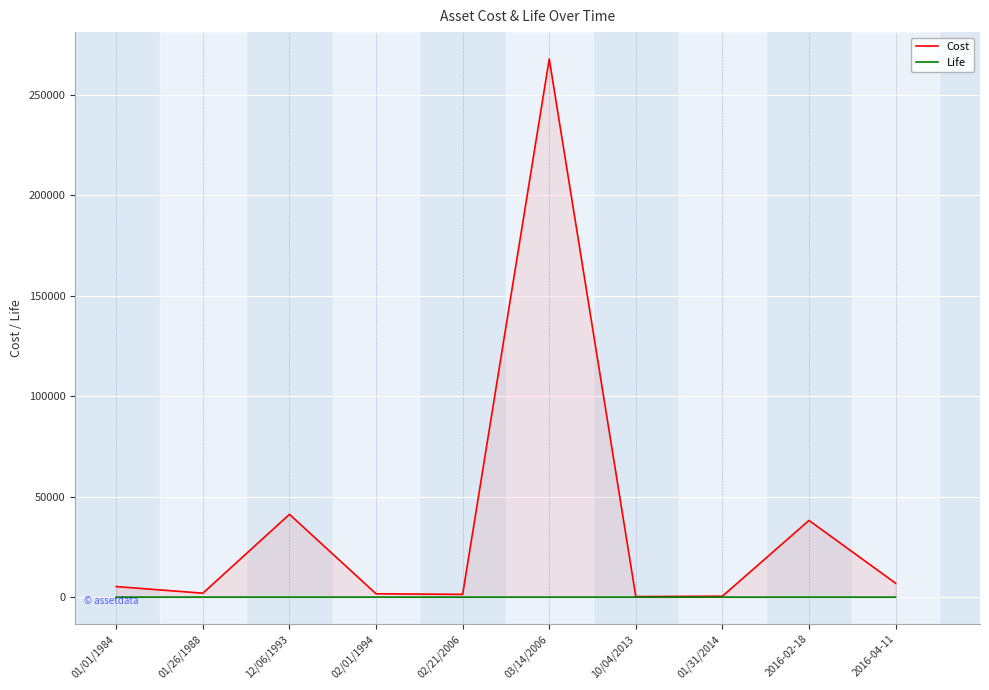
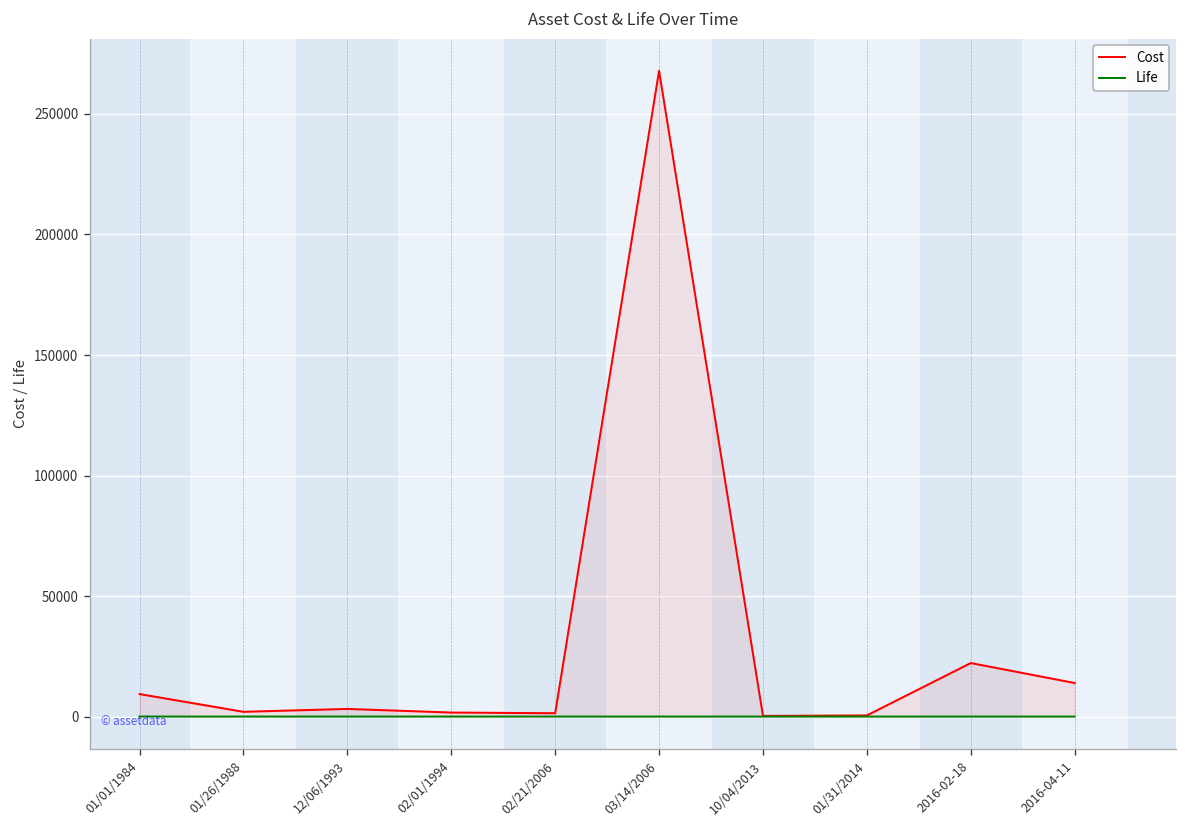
Cost, 01/01/1984: 5000 -> 9000
Cost, 12/06/1993: 41000 -> 3000
Cost, 2016-02-18: 38000 -> 22000
Cost, 2016-04-11: 7000 -> 14000
